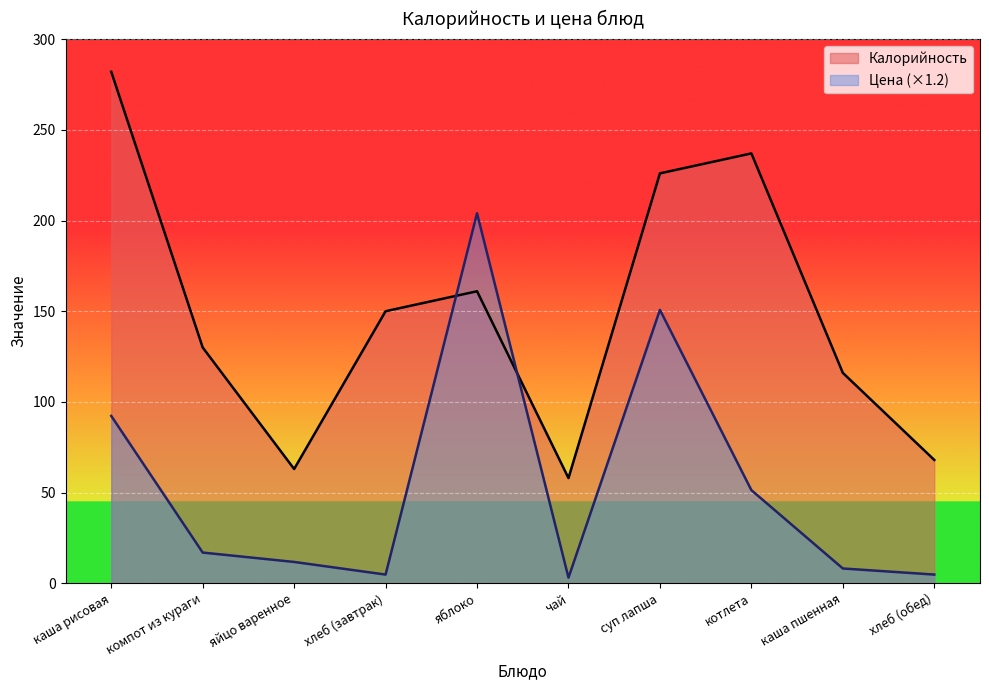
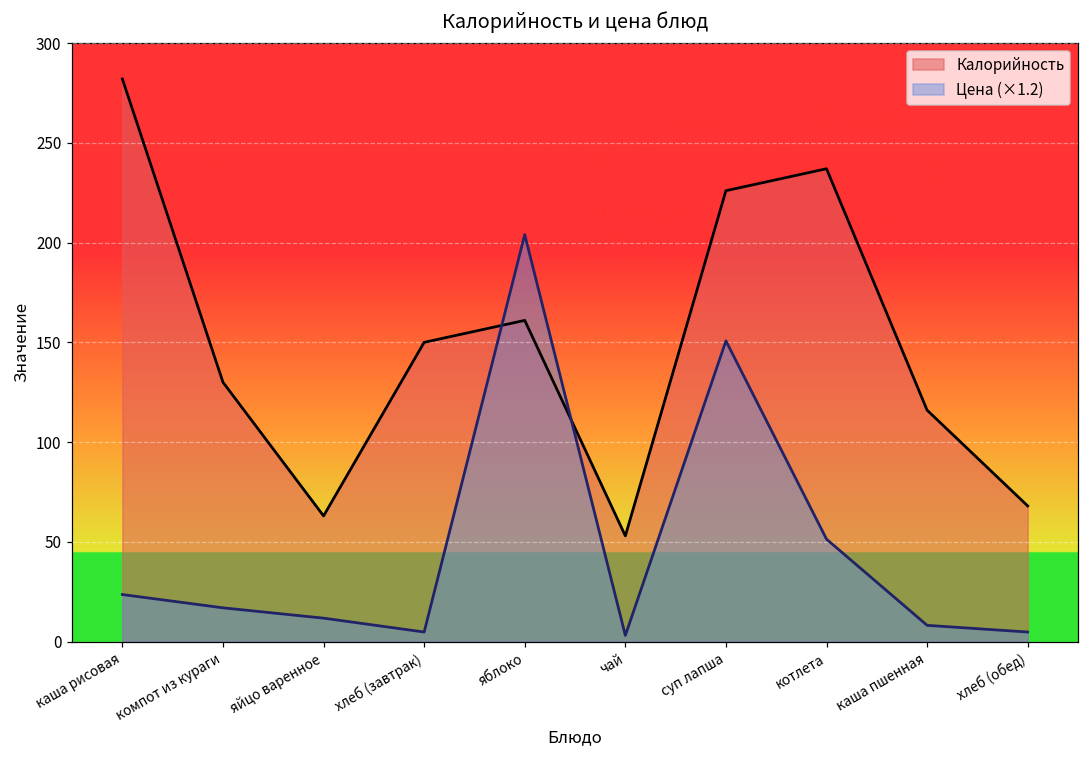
Цена (×1.2), каша рисовая: 92 -> 24
Калорийность, чай: 58 -> 53
